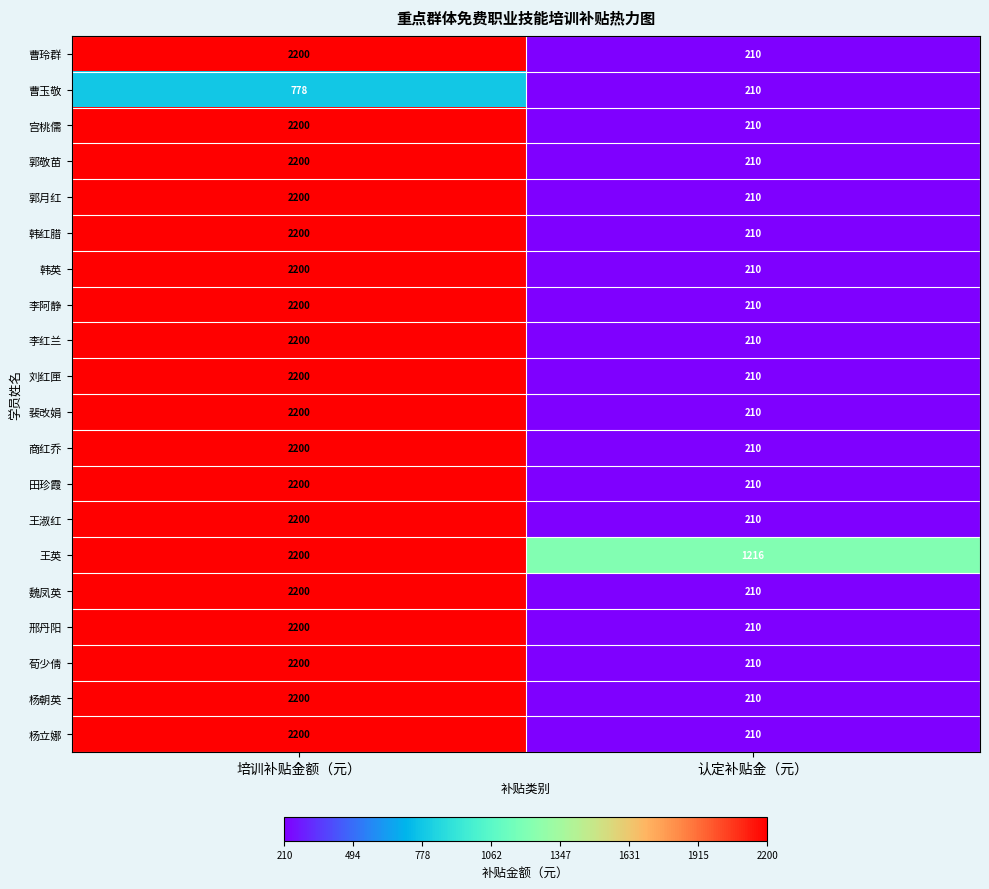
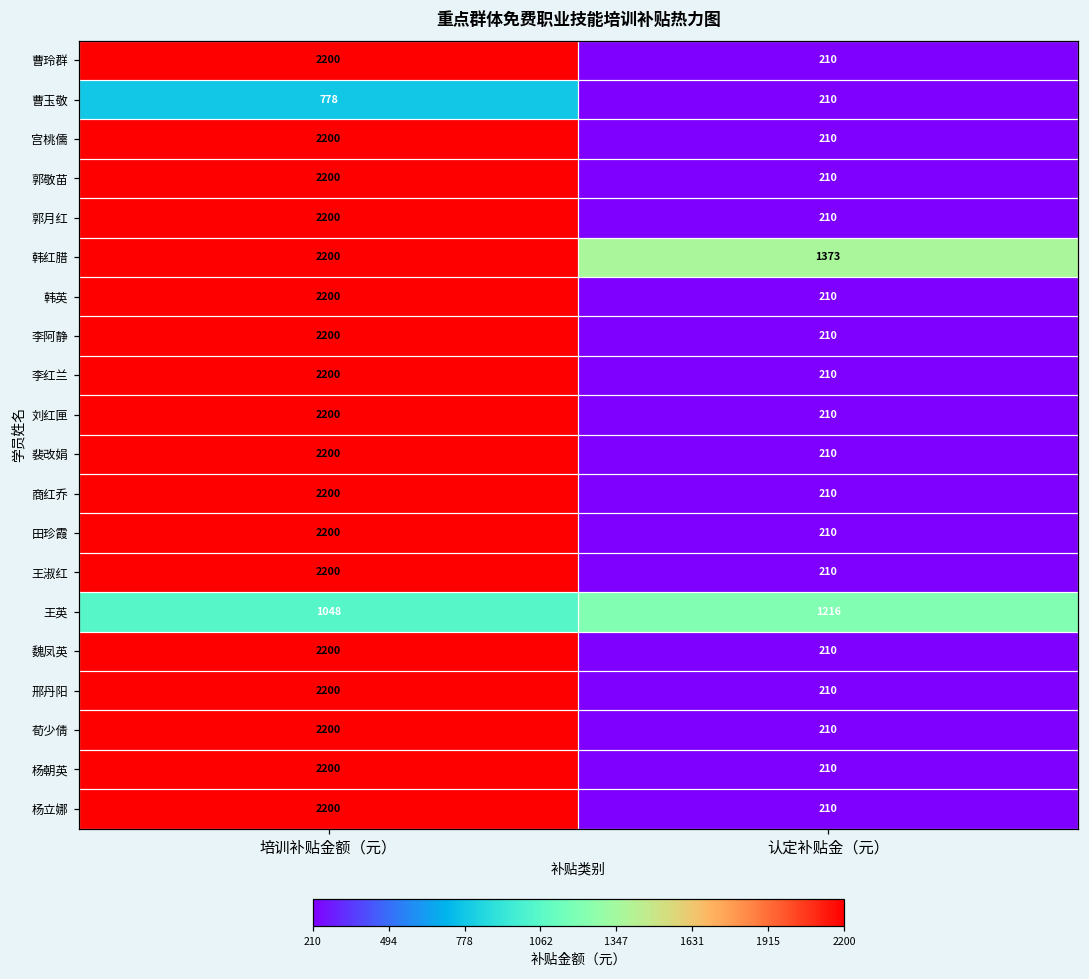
韩红腊, 认定补贴金（元）: 210 -> 1373
王英, 培训补贴金额（元）: 2200 -> 1048
